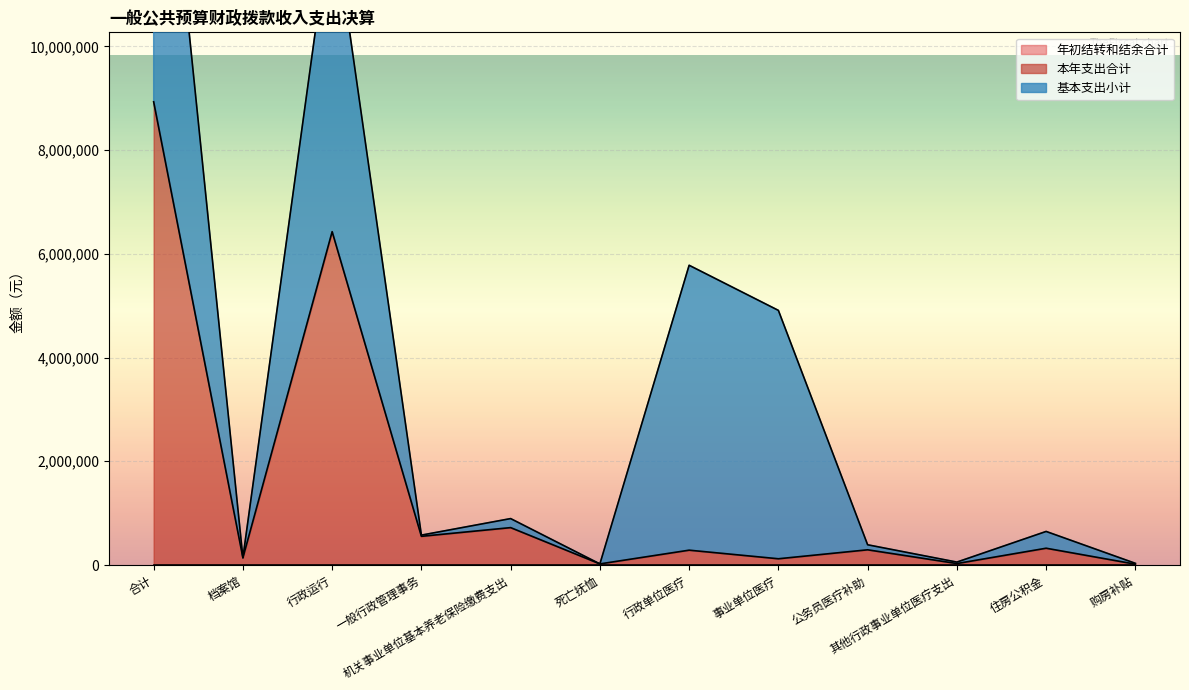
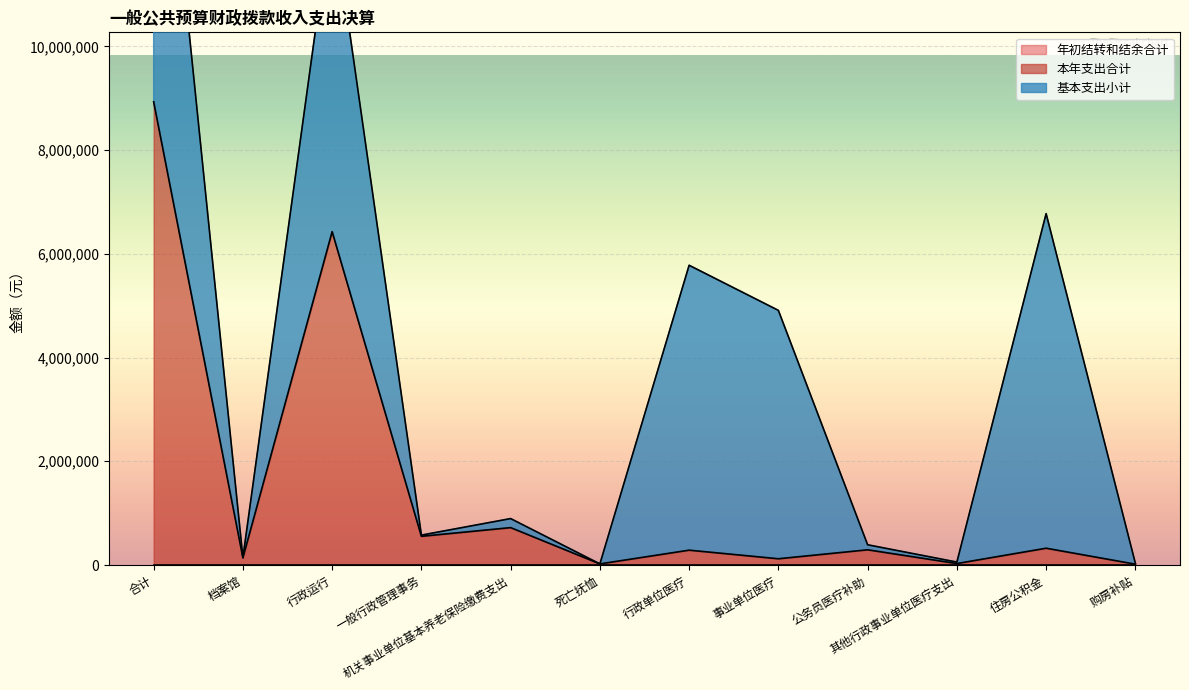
基本支出小计, 住房公积金: 300,000 -> 6,500,000
